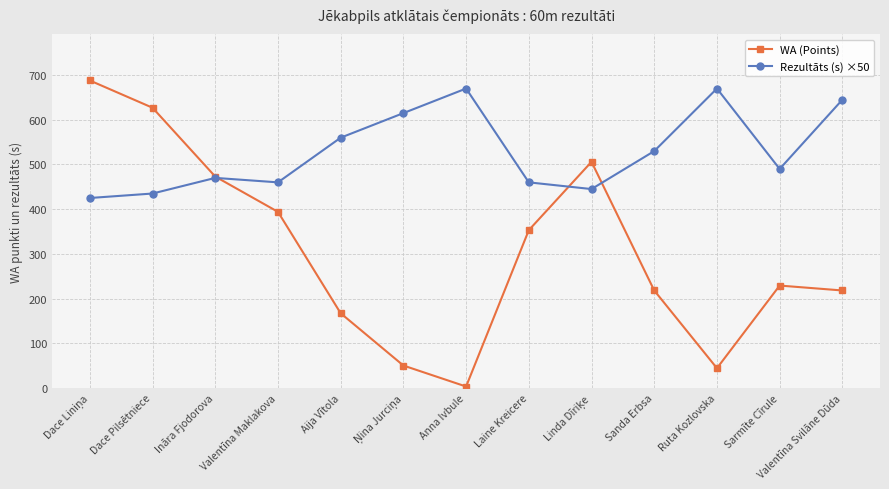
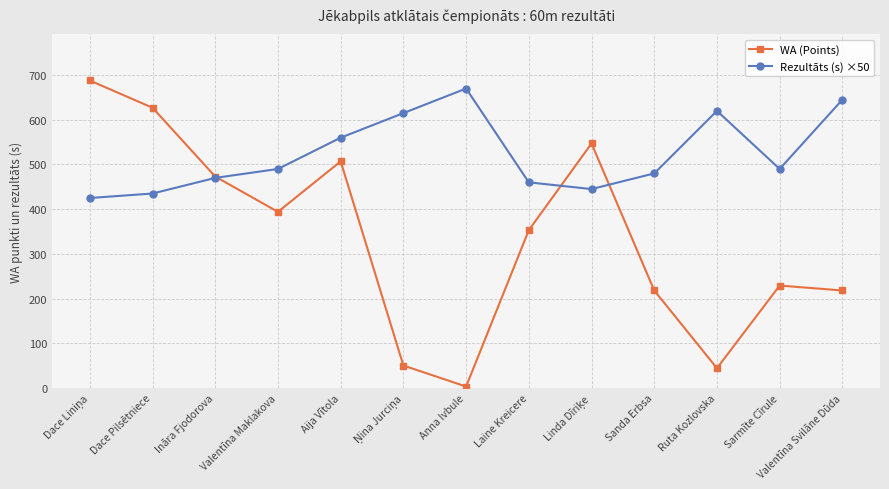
Rezultāts (s) ×50, Valentīna Maklakova: 460 -> 490
WA (Points), Aija Vītola: 170 -> 510
WA (Points), Linda Dīriķe: 510 -> 550
Rezultāts (s) ×50, Sanda Erbsa: 530 -> 480
Rezultāts (s) ×50, Ruta Kozlovska: 670 -> 620
